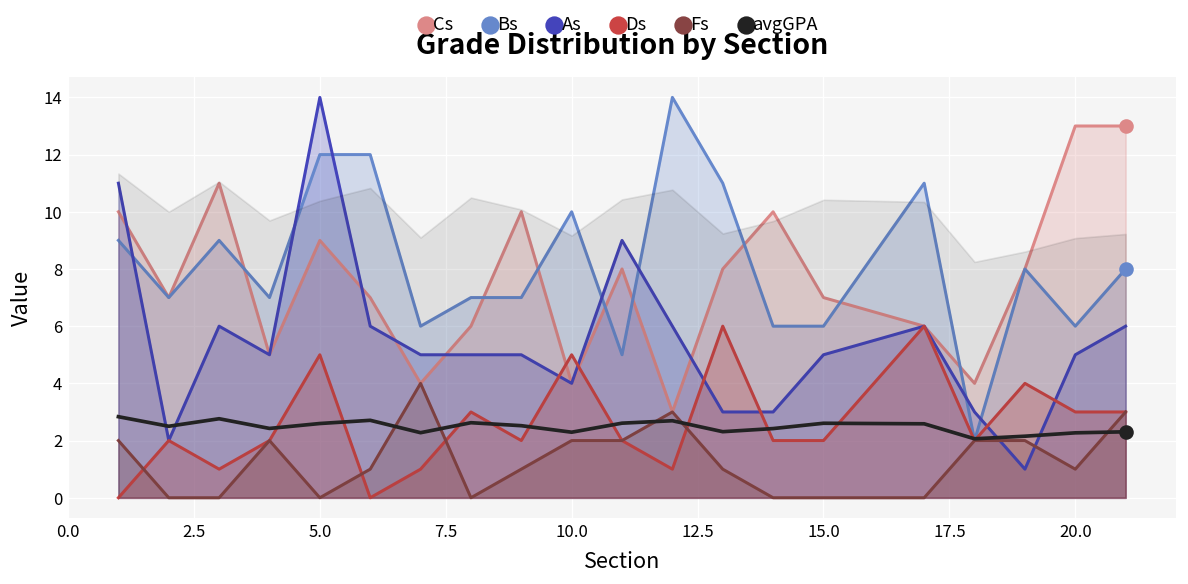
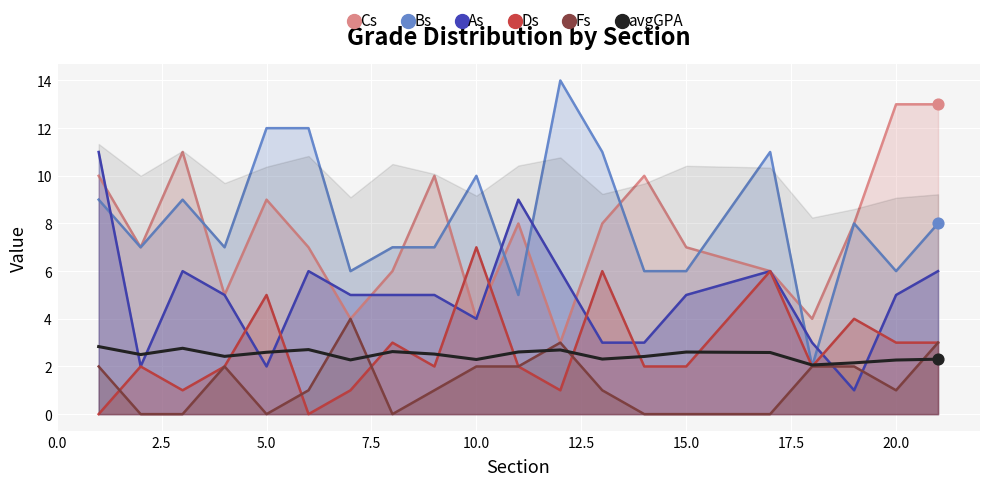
As, 5.0: 14 -> 2
Ds, 10.0: 5 -> 7
